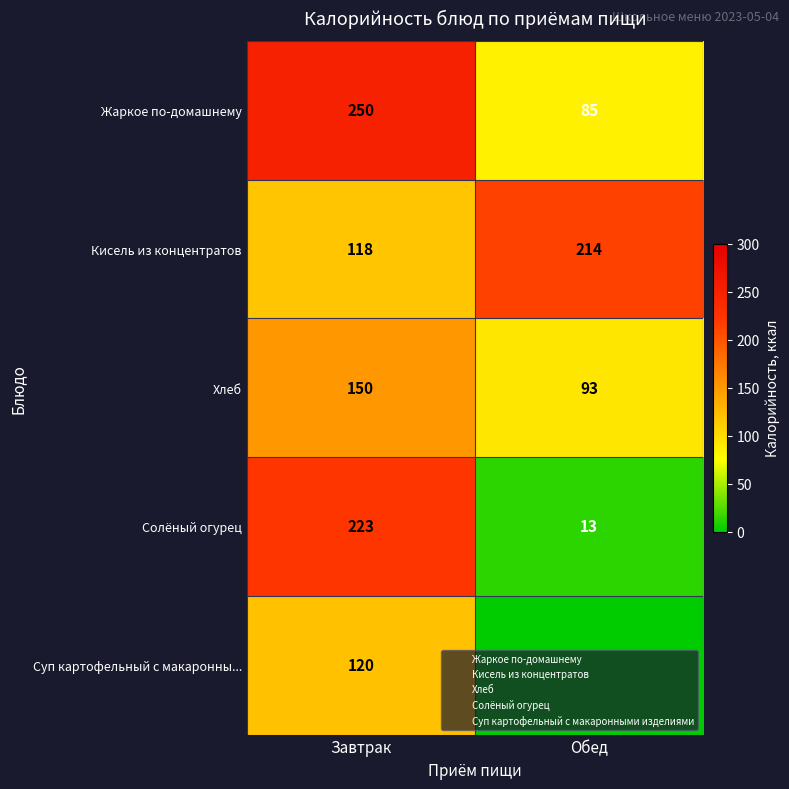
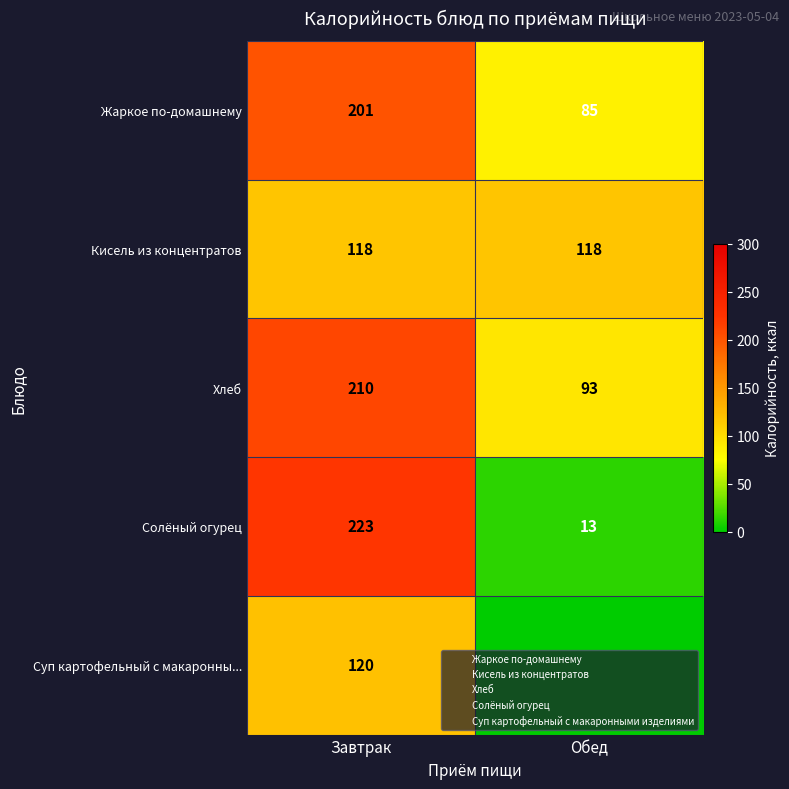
Жаркое по-домашнему, Завтрак: 250 -> 201
Кисель из концентратов, Обед: 214 -> 118
Хлеб, Завтрак: 150 -> 210
